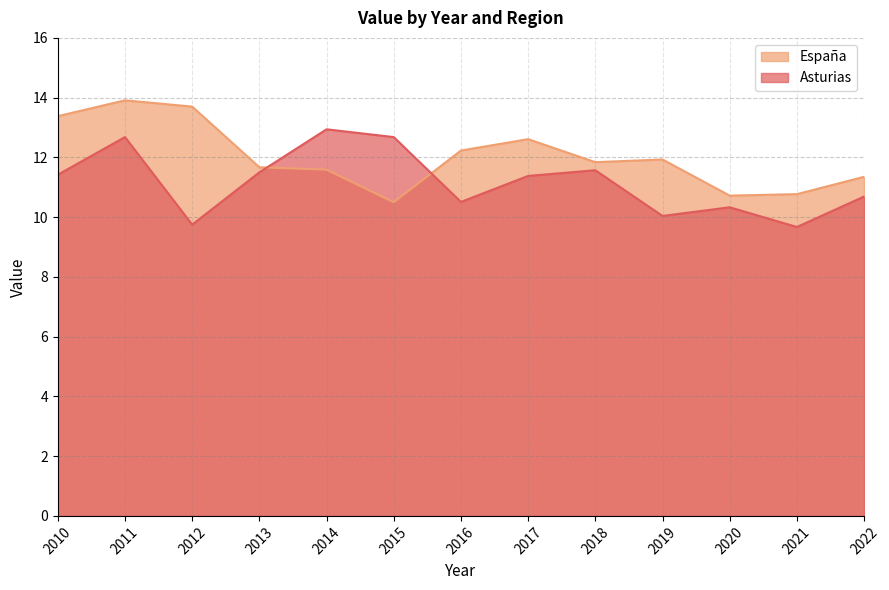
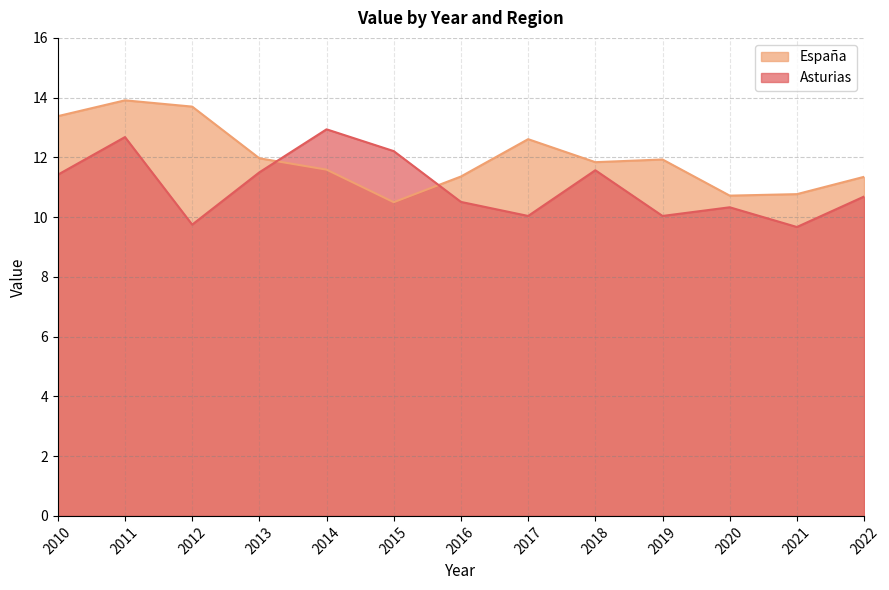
España, 2013: 11.7 -> 12.0
Asturias, 2015: 12.7 -> 12.2
España, 2016: 12.2 -> 11.4
Asturias, 2017: 11.4 -> 10.0
